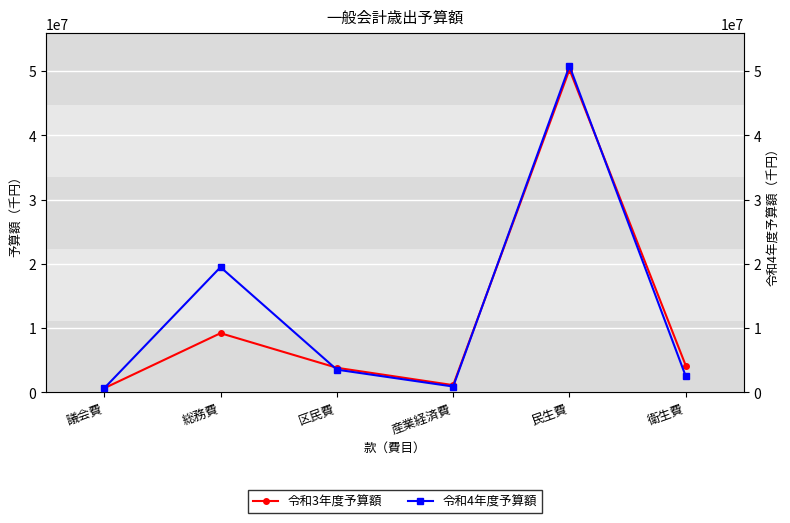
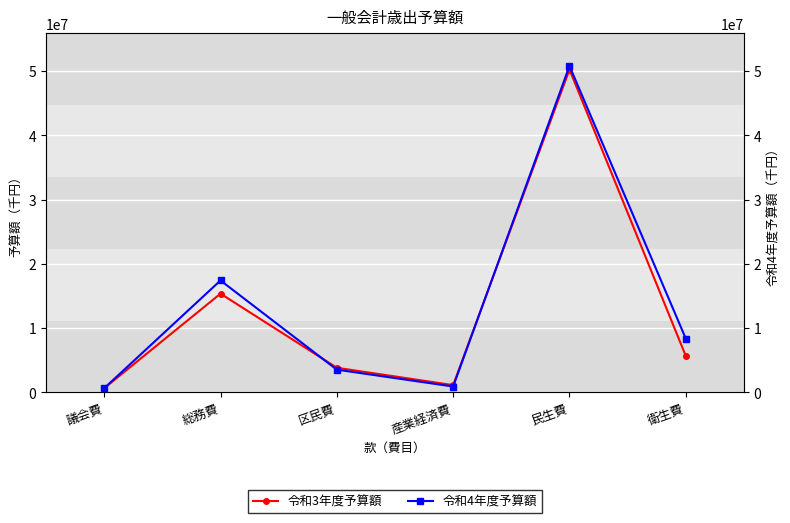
令和3年度予算額, 総務費: 9000000 -> 15000000
令和3年度予算額, 衛生費: 4000000 -> 6000000
令和4年度予算額, 総務費: 19000000 -> 17000000
令和4年度予算額, 衛生費: 2000000 -> 8000000
